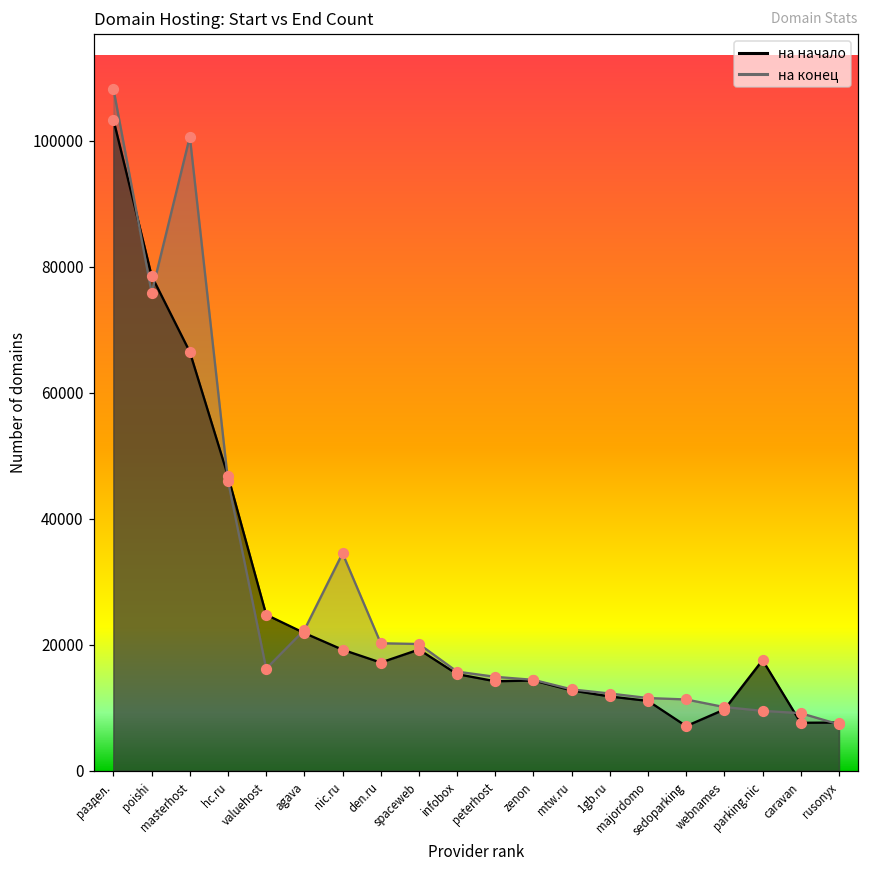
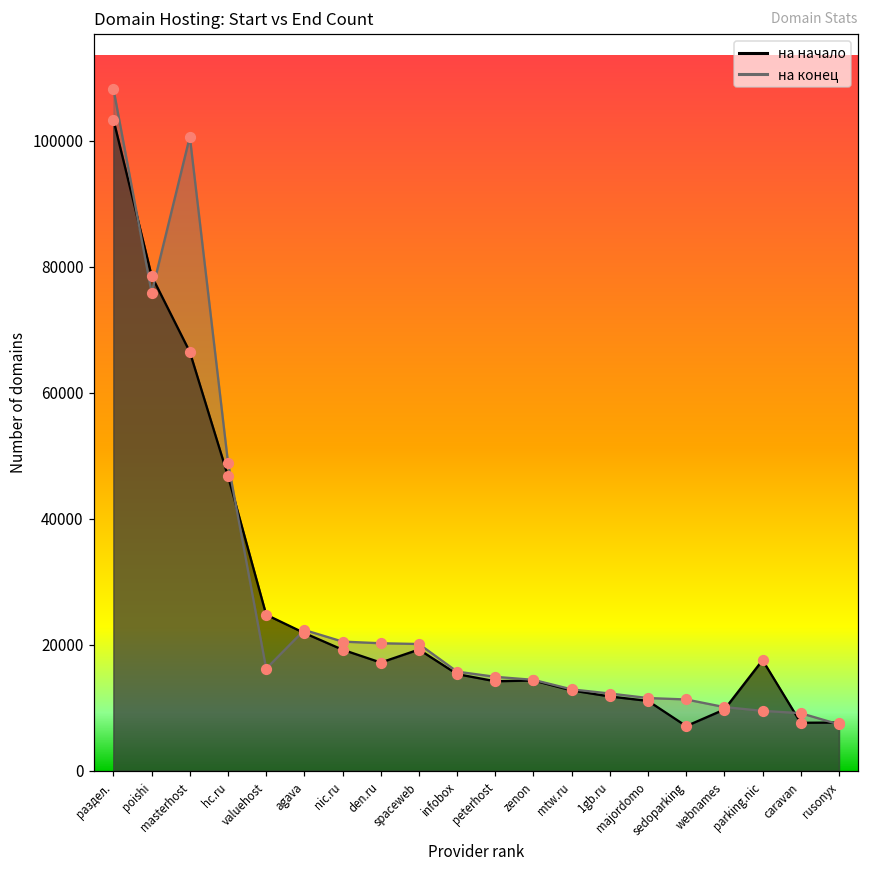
на конец, hc.ru: 46000 -> 49000
на конец, nic.ru: 35000 -> 21000
